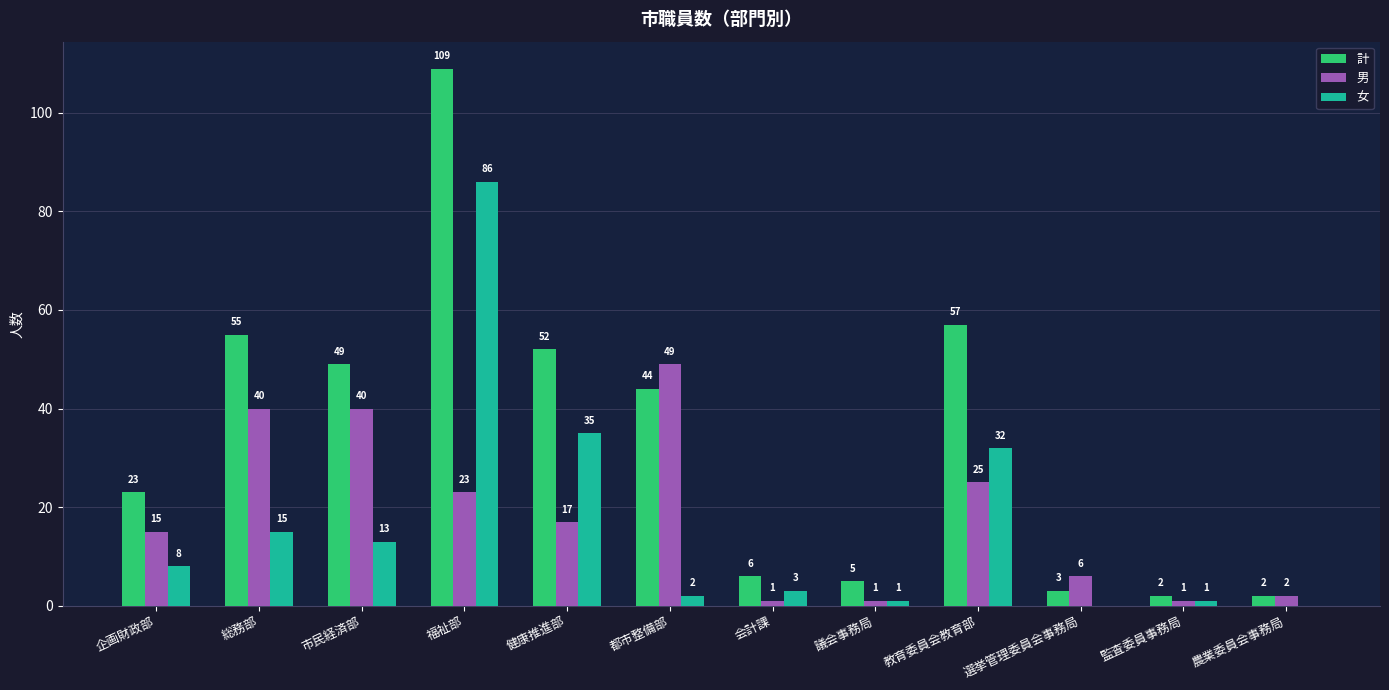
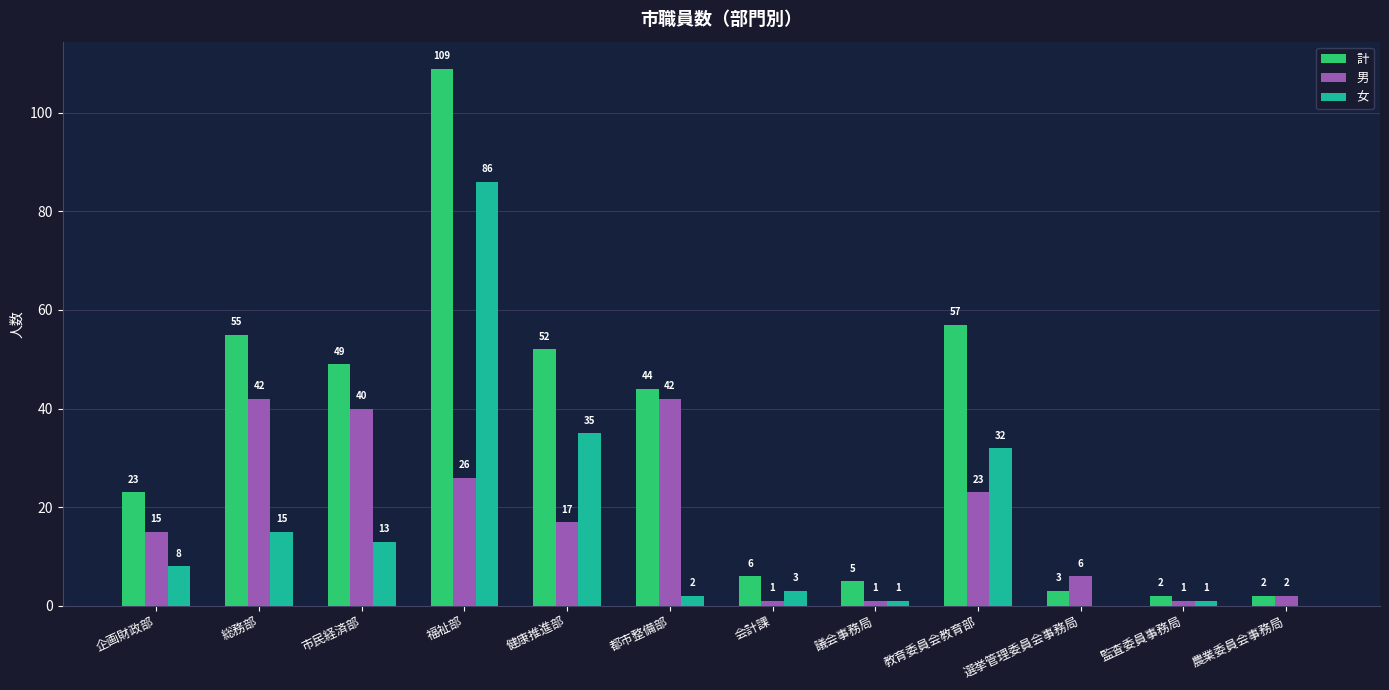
男, 総務部: 40 -> 42
男, 福祉部: 23 -> 26
男, 都市整備部: 49 -> 42
男, 教育委員会教育部: 25 -> 23
